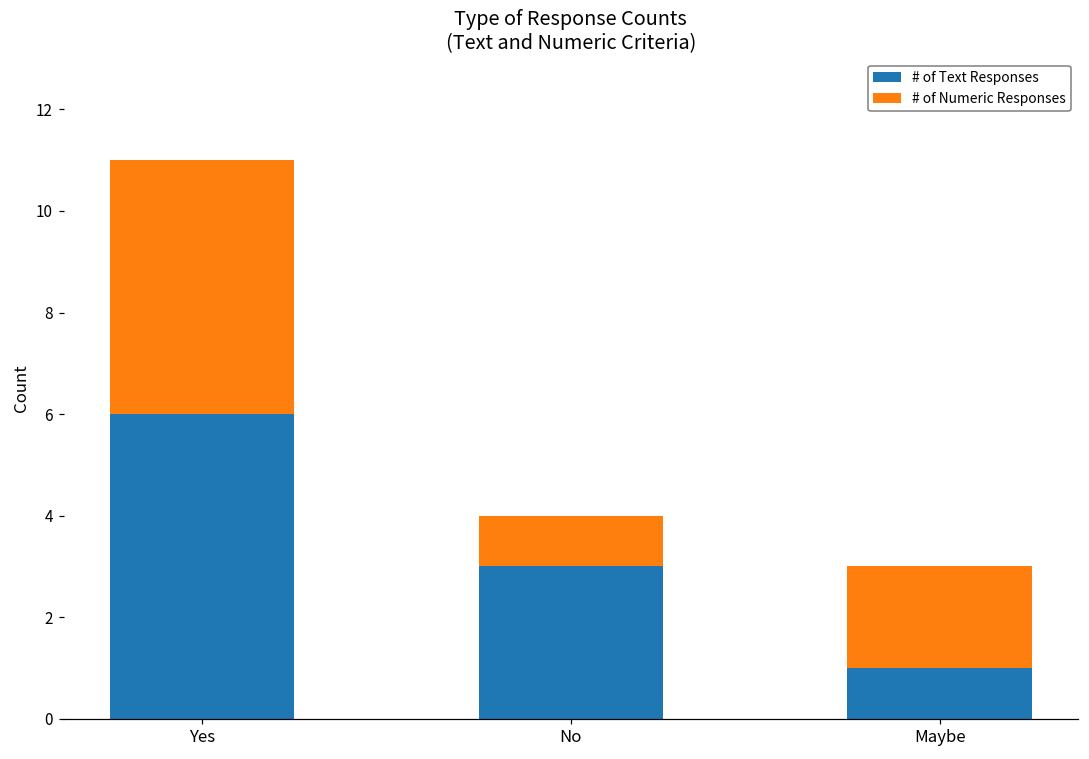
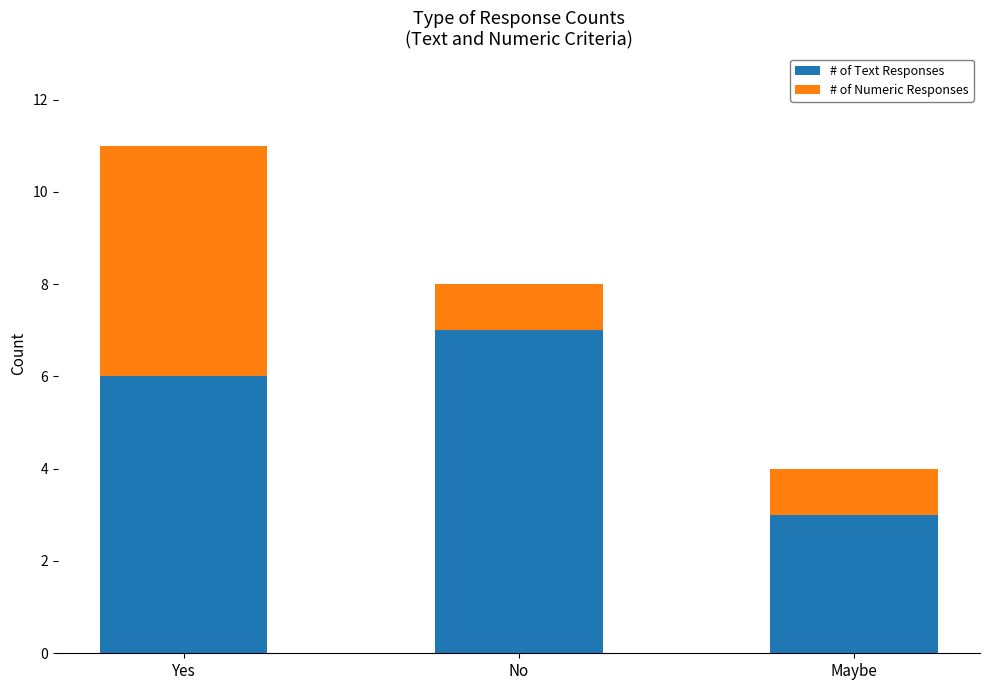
# of Text Responses, No: 3 -> 7
# of Text Responses, Maybe: 1 -> 3
# of Numeric Responses, Maybe: 2 -> 1
